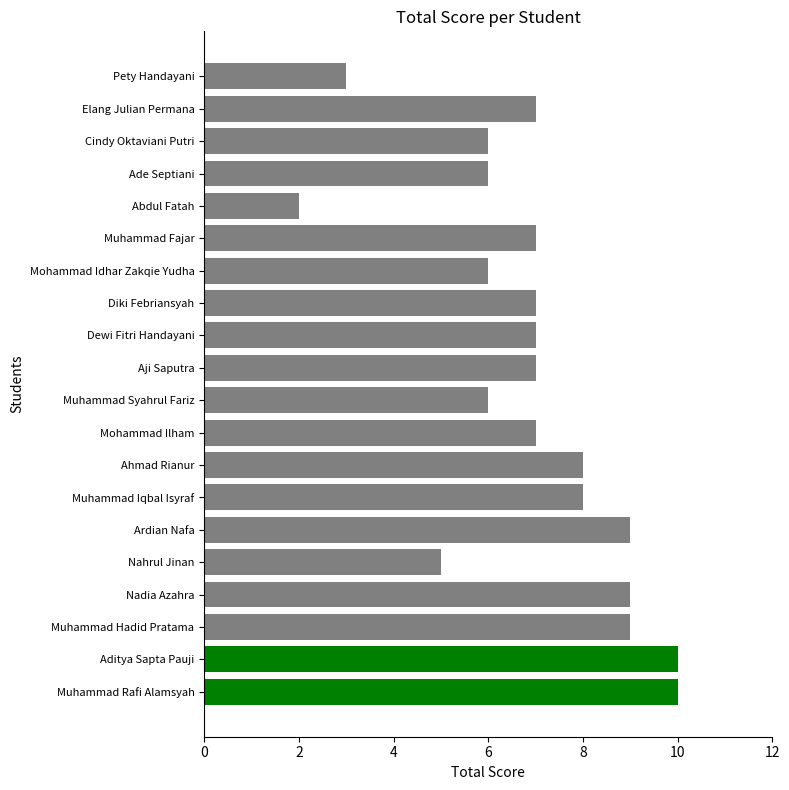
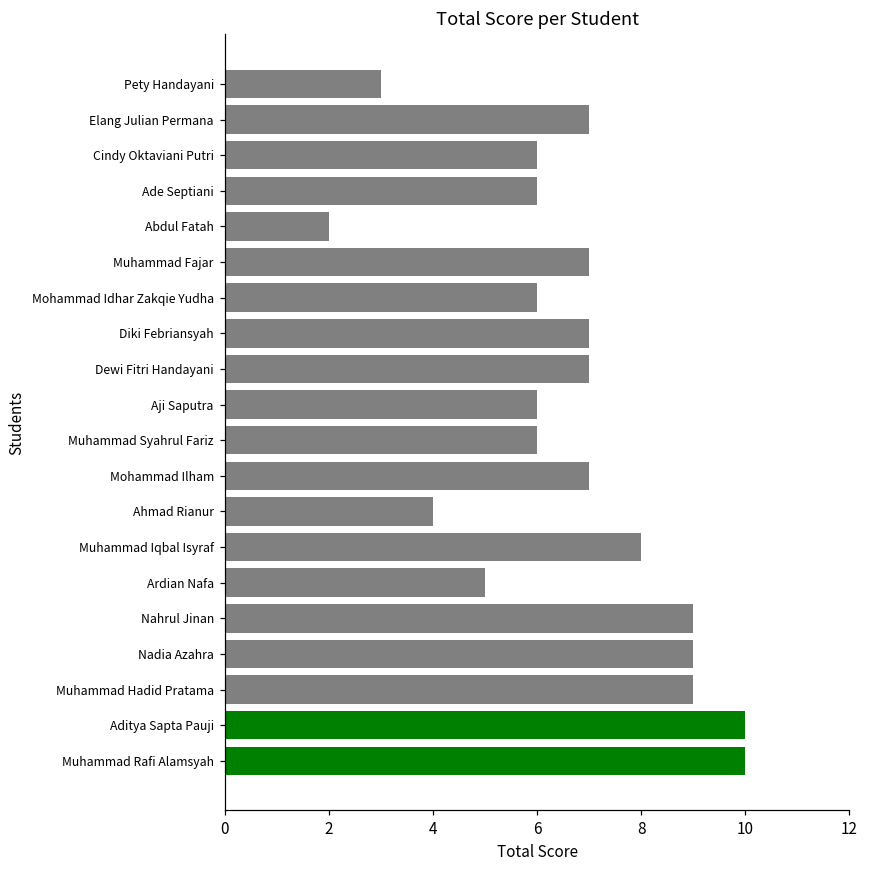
Aji Saputra: 7 -> 6
Ahmad Rianur: 8 -> 4
Ardian Nafa: 9 -> 5
Nahrul Jinan: 5 -> 9
